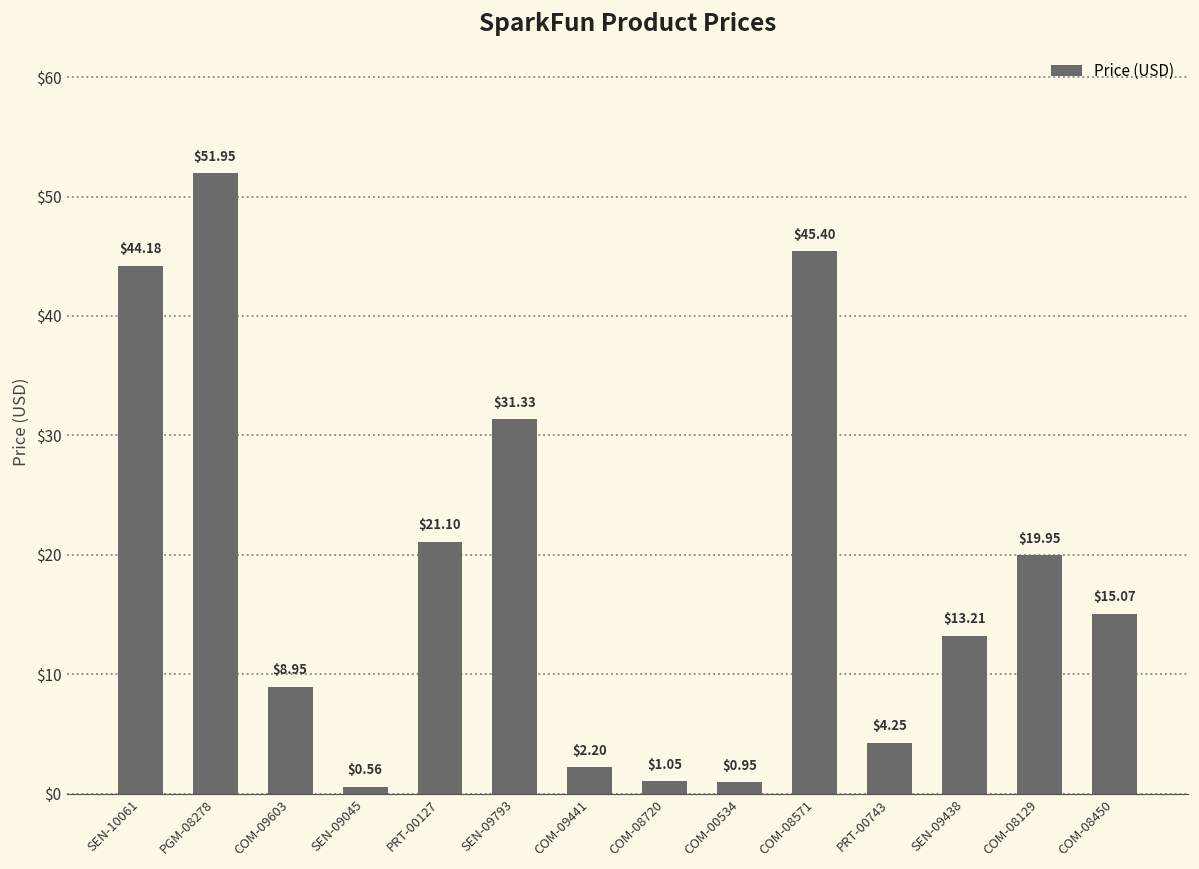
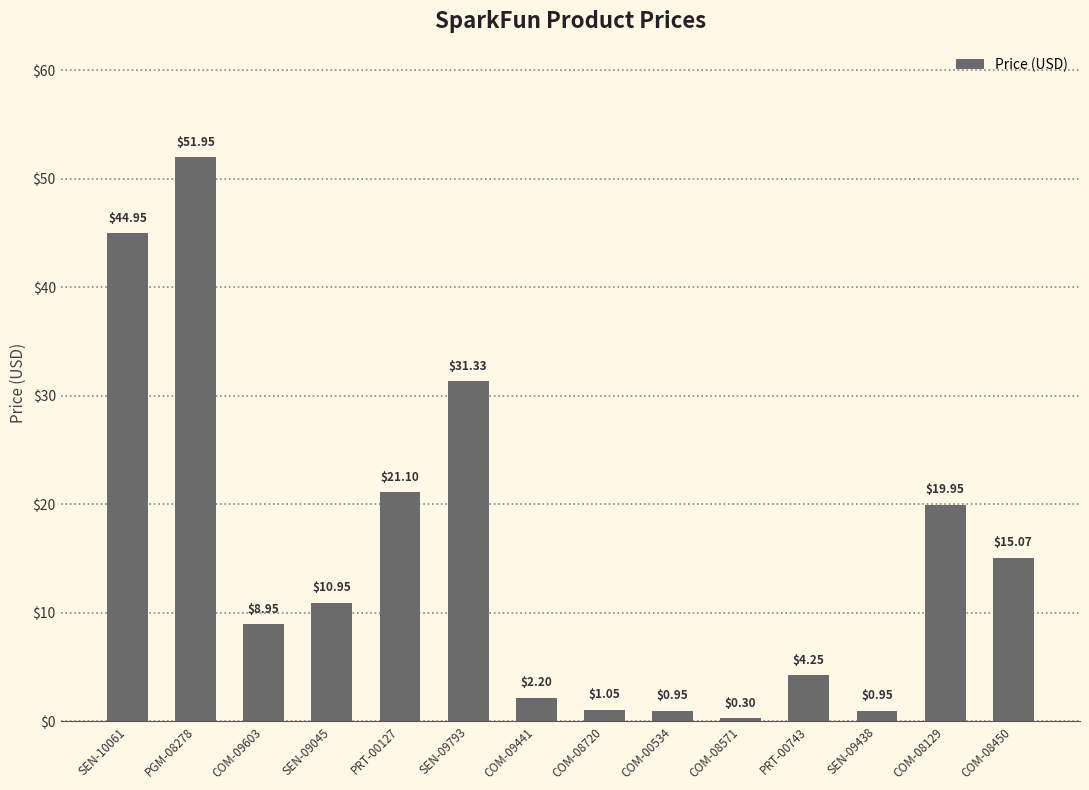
SEN-10061: $44.18 -> $44.95
SEN-09045: $0.56 -> $10.95
COM-08571: $45.40 -> $0.30
SEN-09438: $13.21 -> $0.95
